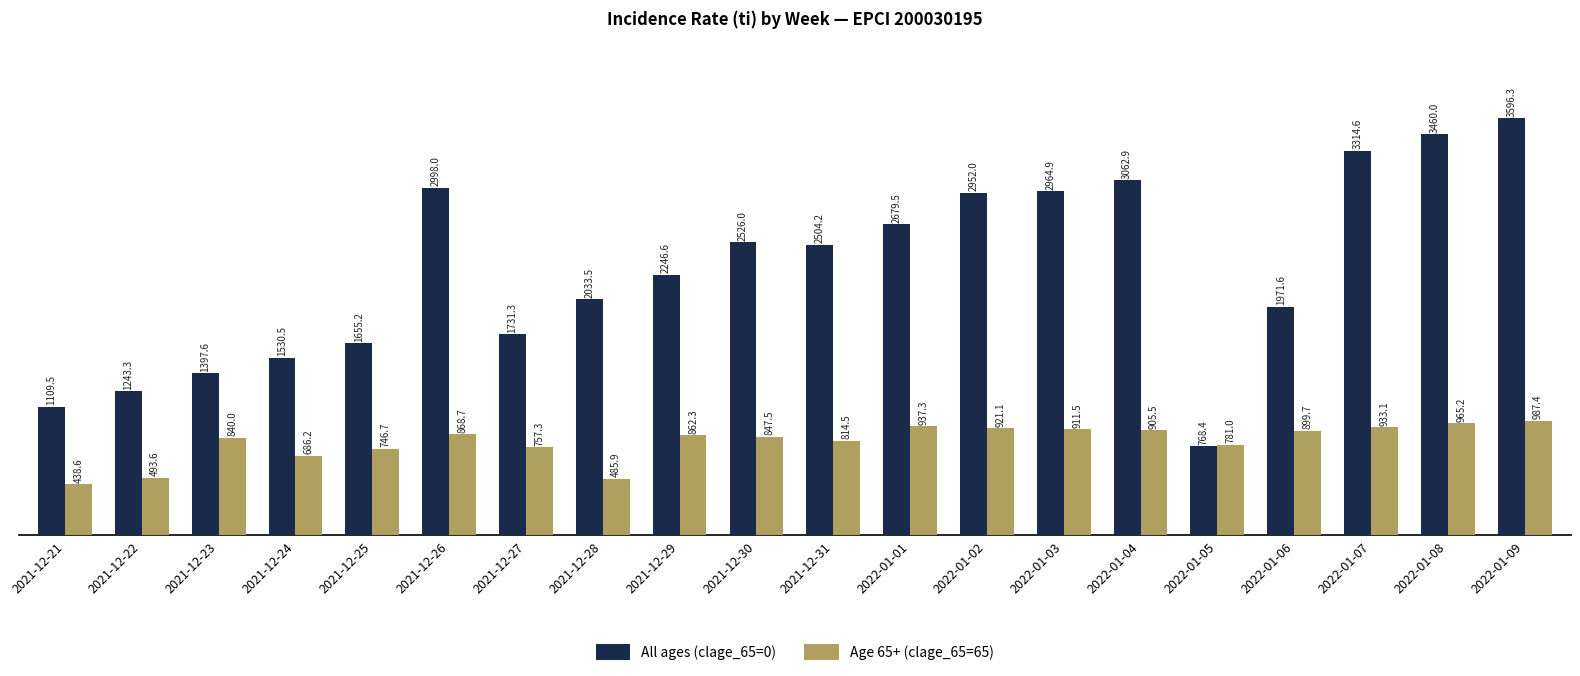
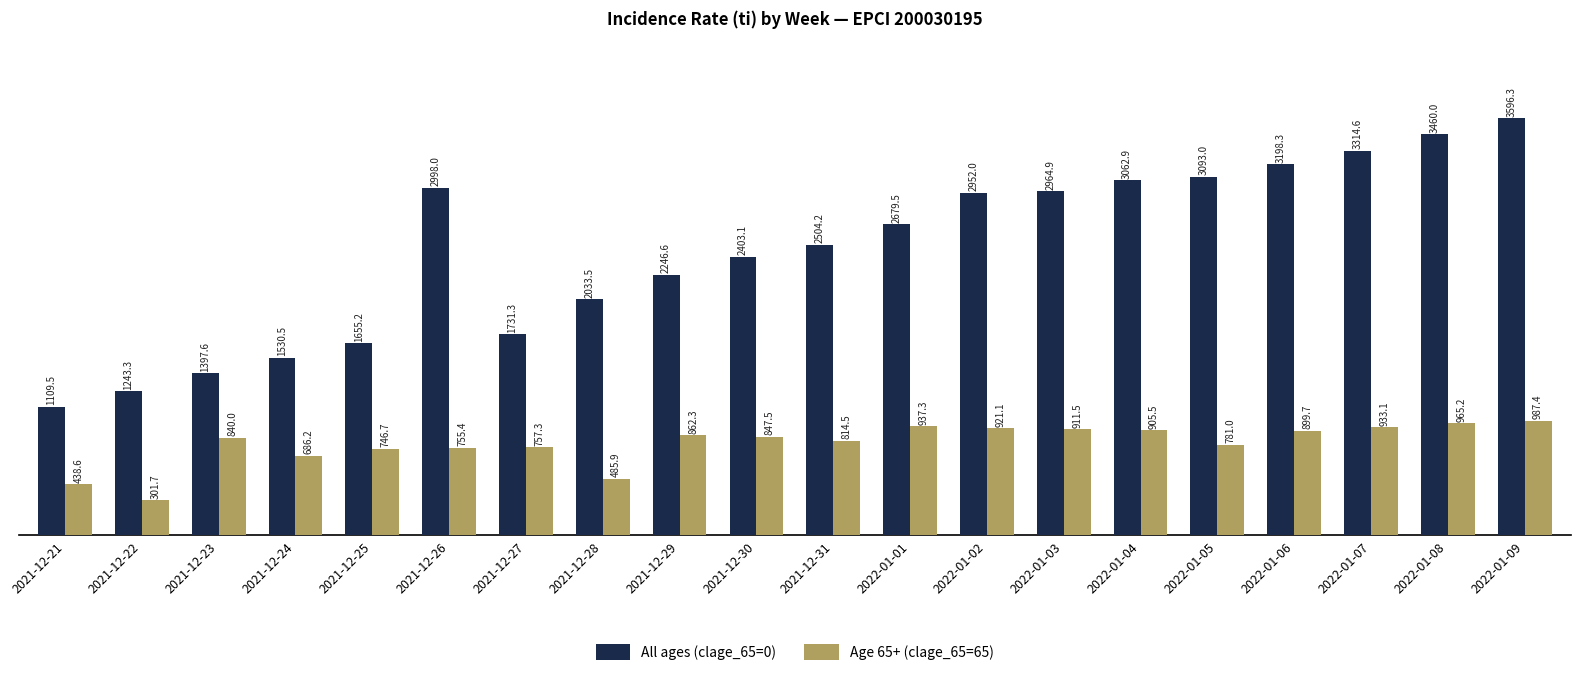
Age 65+ (clage_65=65), 2021-12-22: 493.6 -> 301.7
Age 65+ (clage_65=65), 2021-12-26: 868.7 -> 755.4
All ages (clage_65=0), 2021-12-30: 2526.0 -> 2403.1
All ages (clage_65=0), 2022-01-05: 768.4 -> 3093.0
All ages (clage_65=0), 2022-01-06: 1971.6 -> 3198.3
